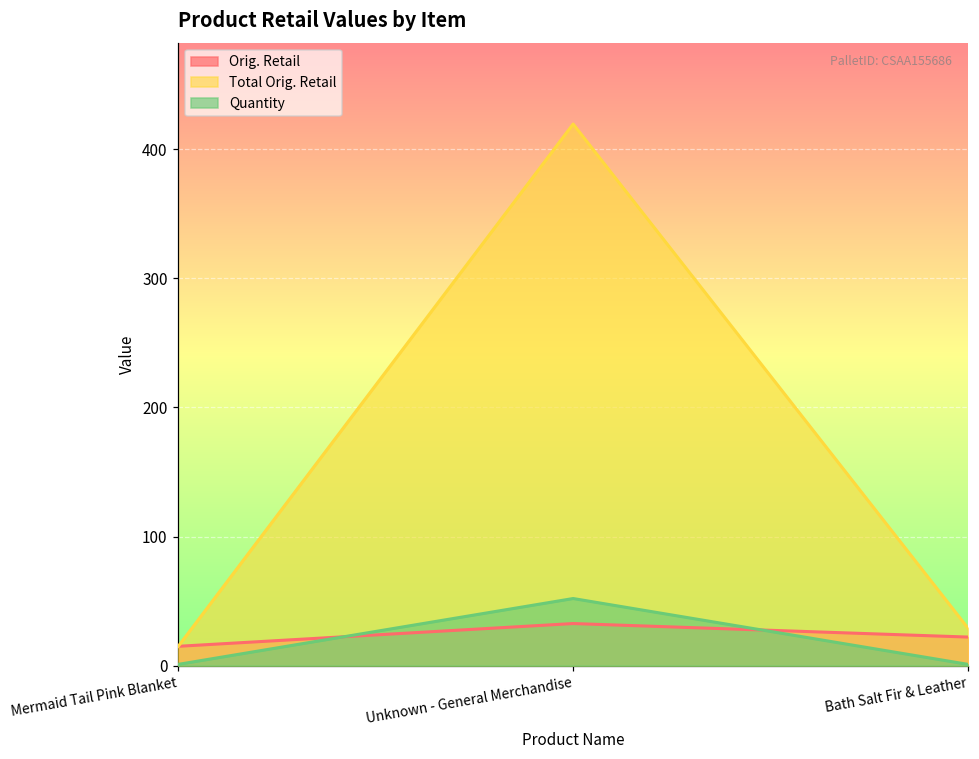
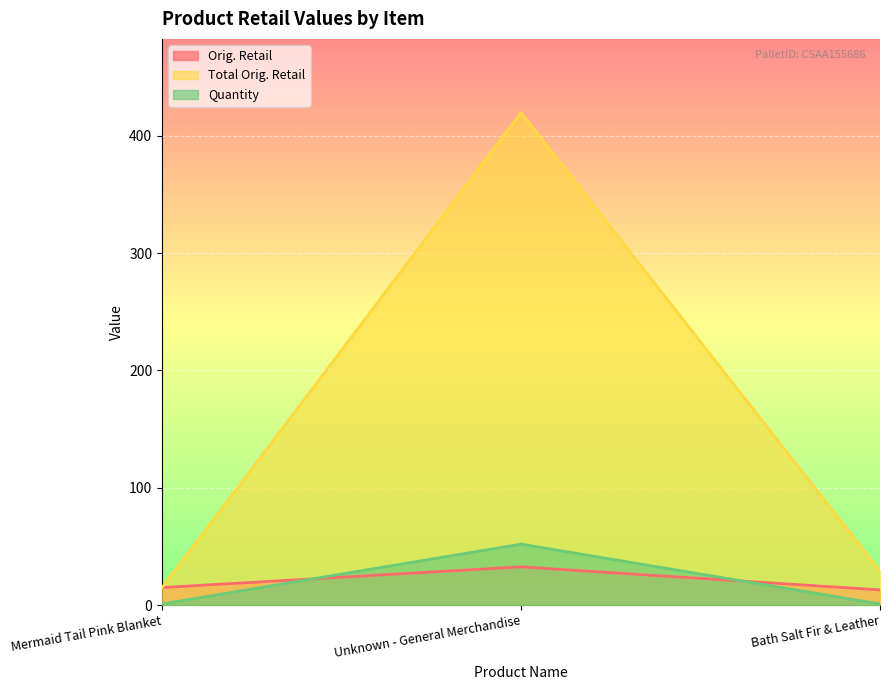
Orig. Retail, Bath Salt Fir & Leather: 22 -> 13
